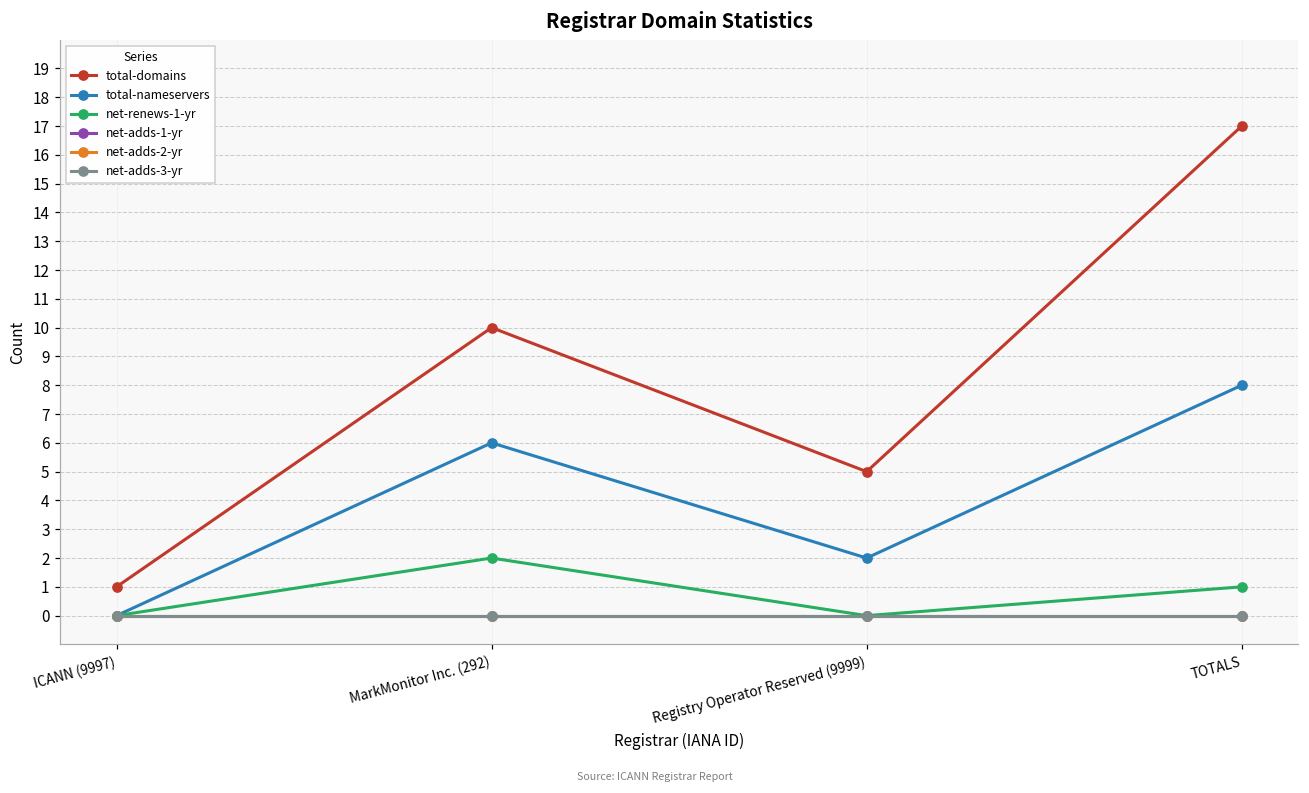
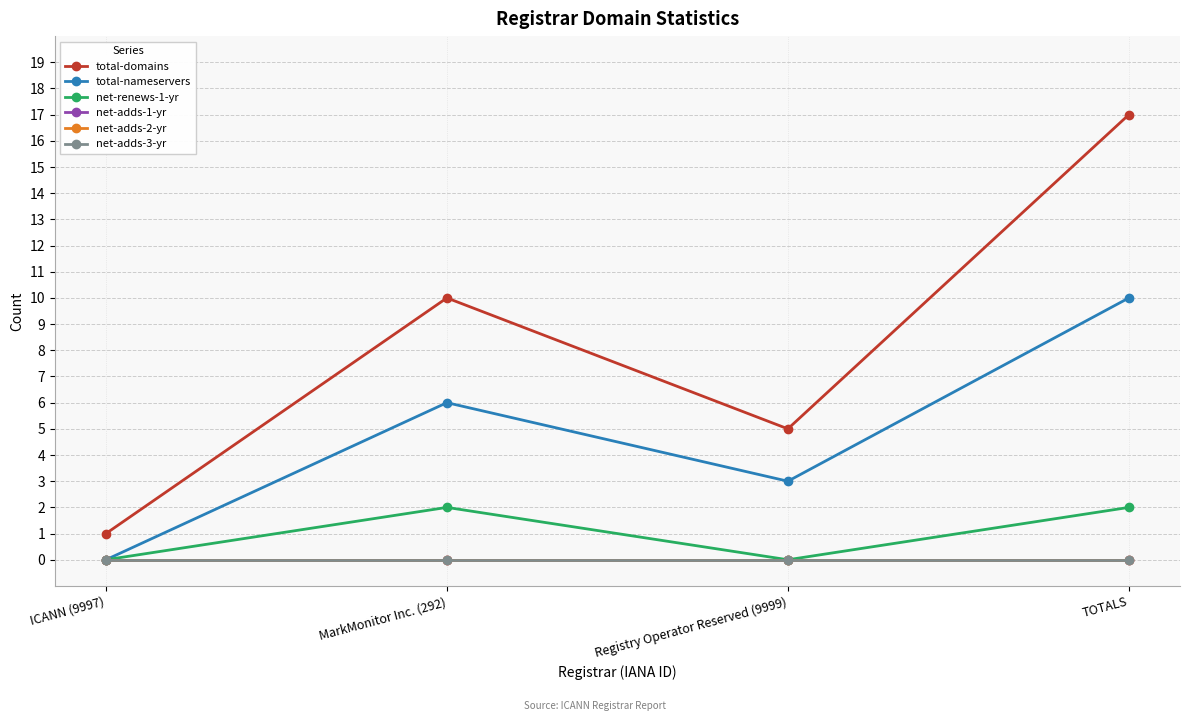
total-nameservers, Registry Operator Reserved (9999): 2 -> 3
total-nameservers, TOTALS: 8 -> 10
net-renews-1-yr, TOTALS: 1 -> 2
